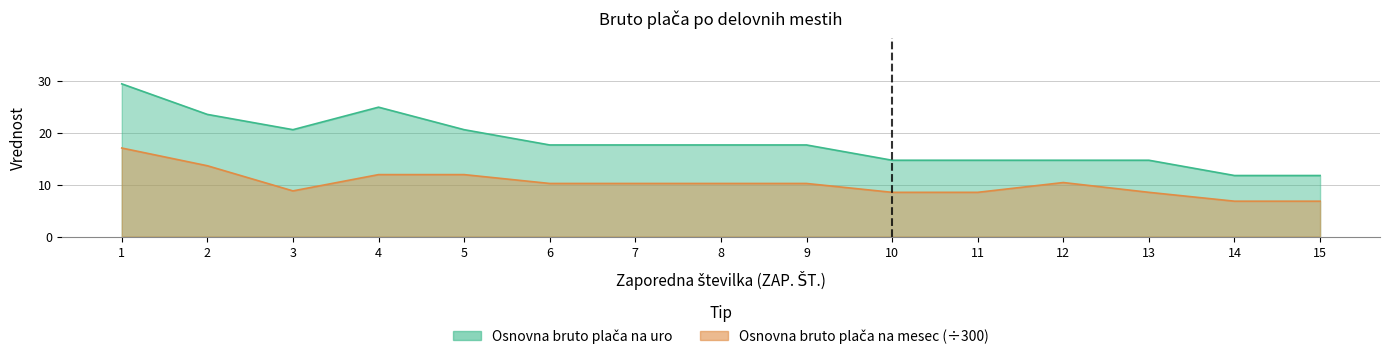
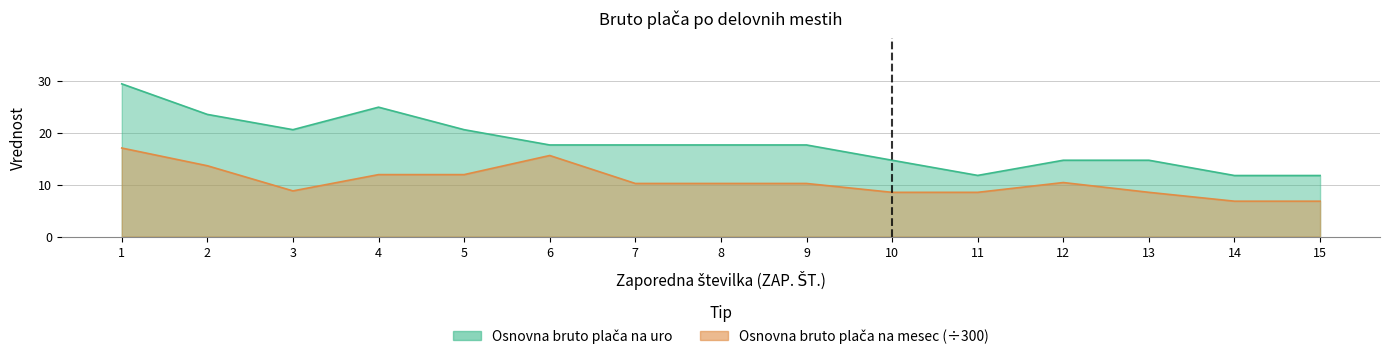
Osnovna bruto plača na mesec (÷300), 6: 10 -> 16
Osnovna bruto plača na uro, 11: 15 -> 12
